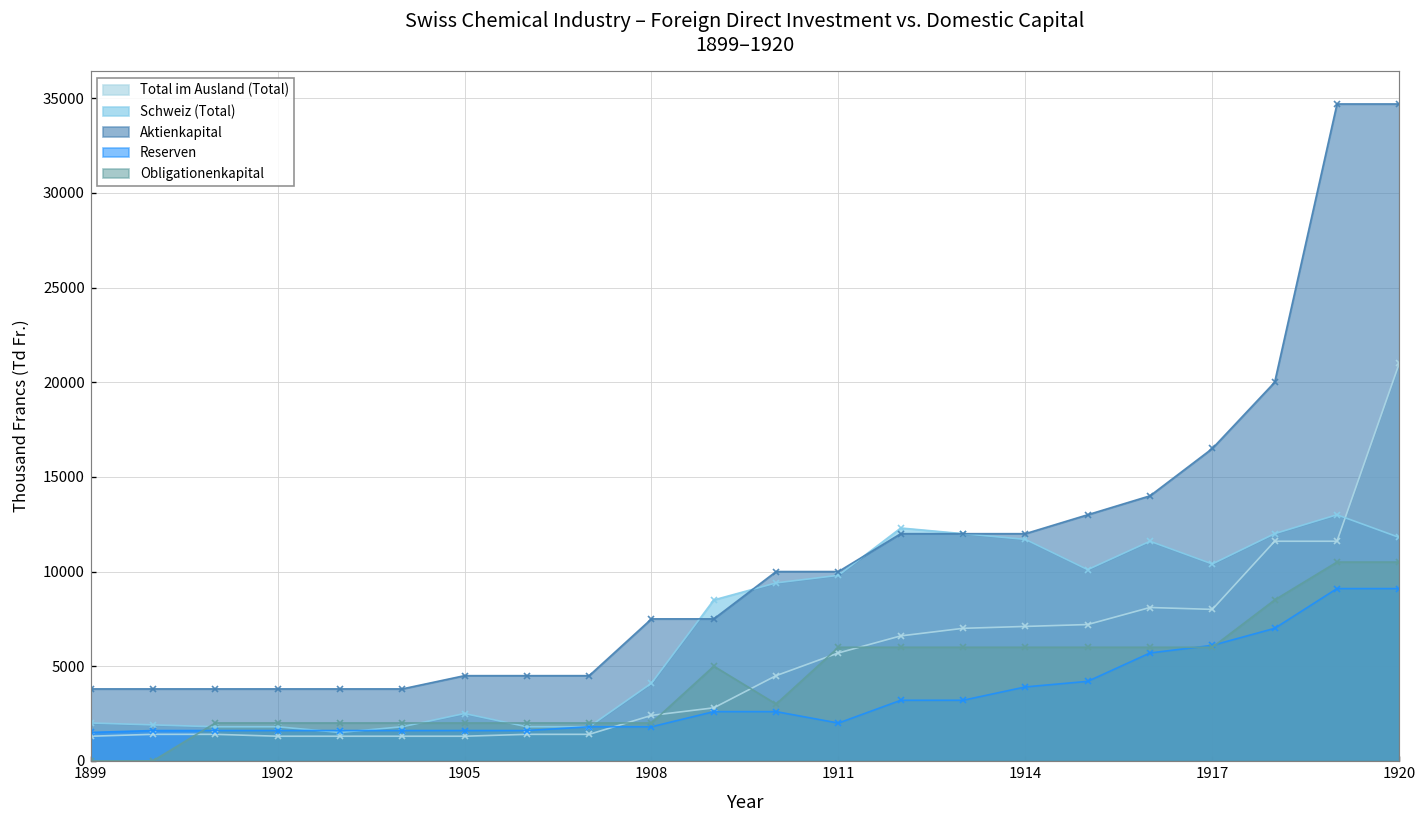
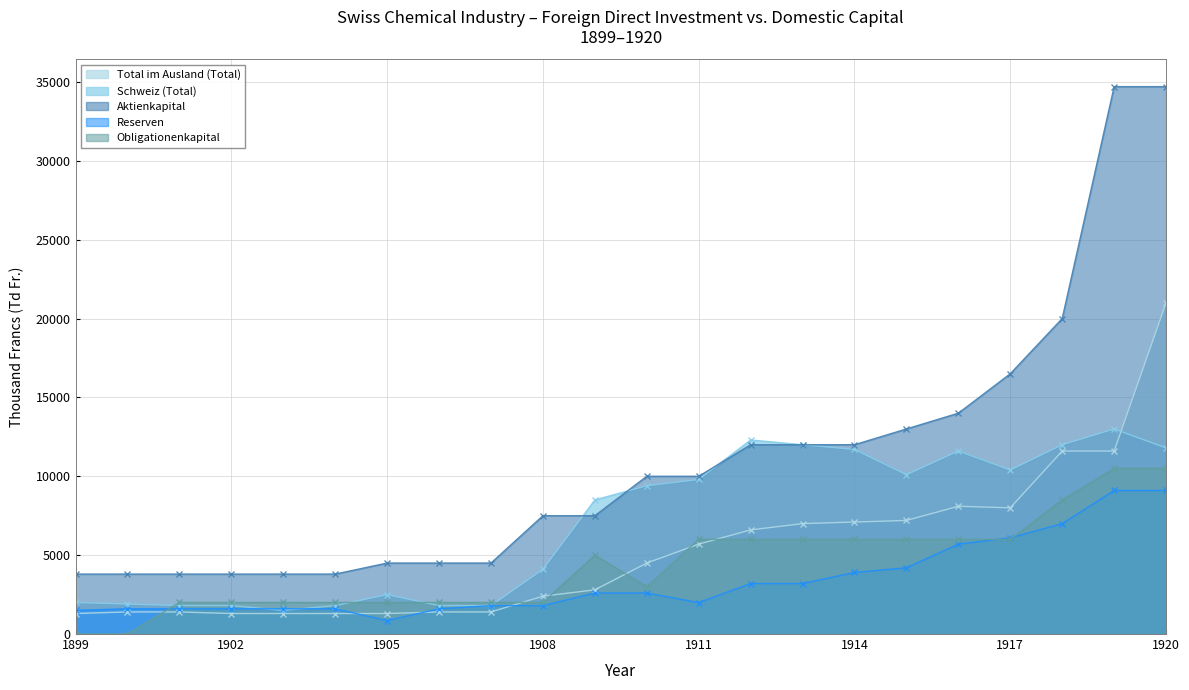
Reserven, 1905: 1600 -> 900
